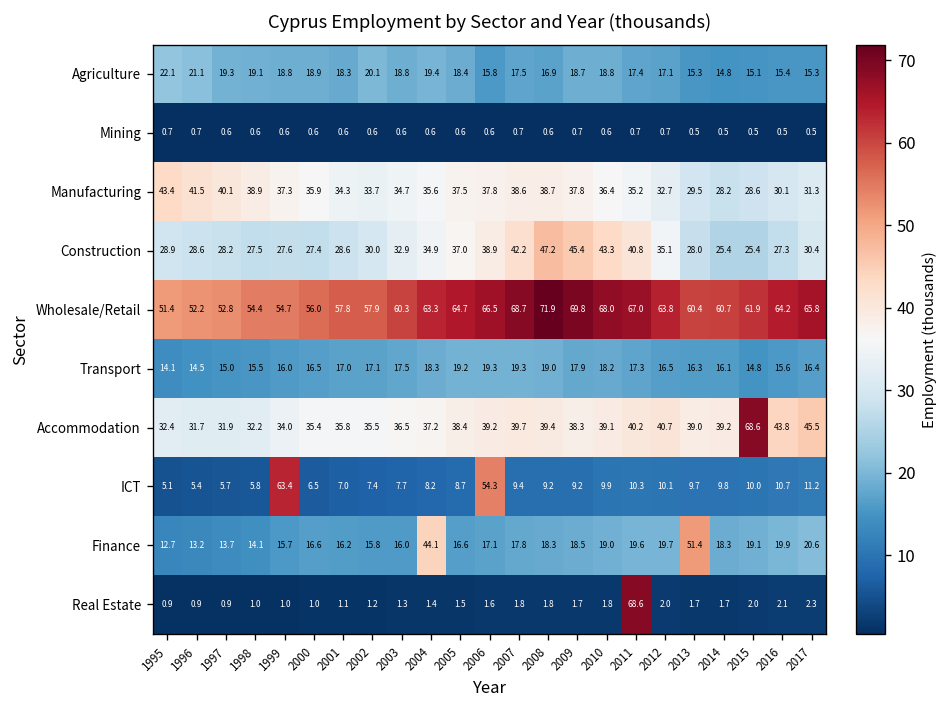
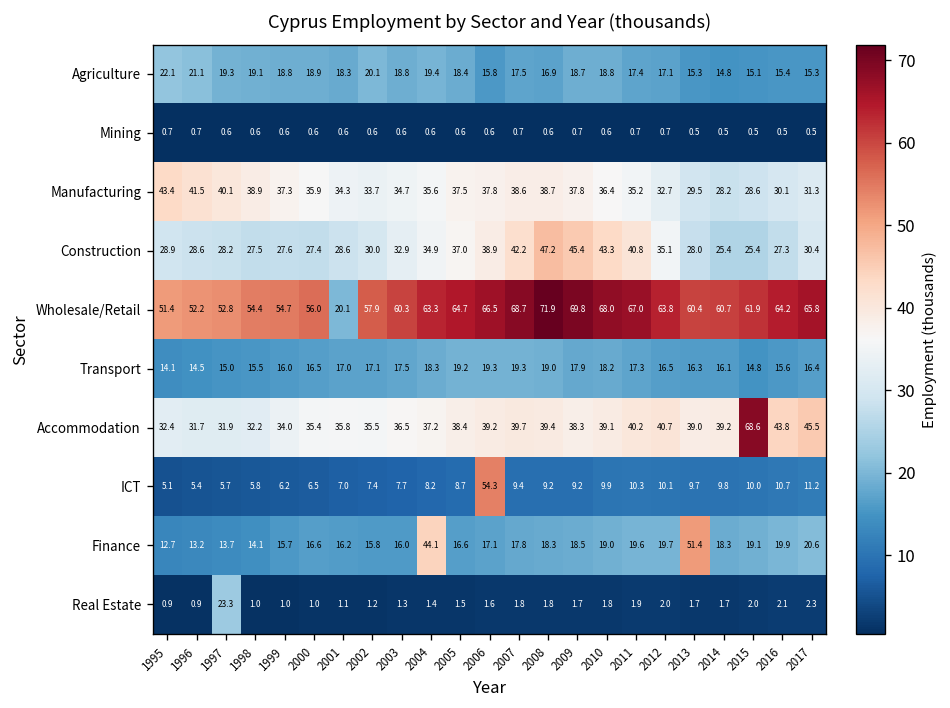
Wholesale/Retail, 2001: 57.8 -> 20.1
ICT, 1999: 63.4 -> 6.2
Real Estate, 1997: 0.9 -> 23.3
Real Estate, 2011: 68.6 -> 1.9
